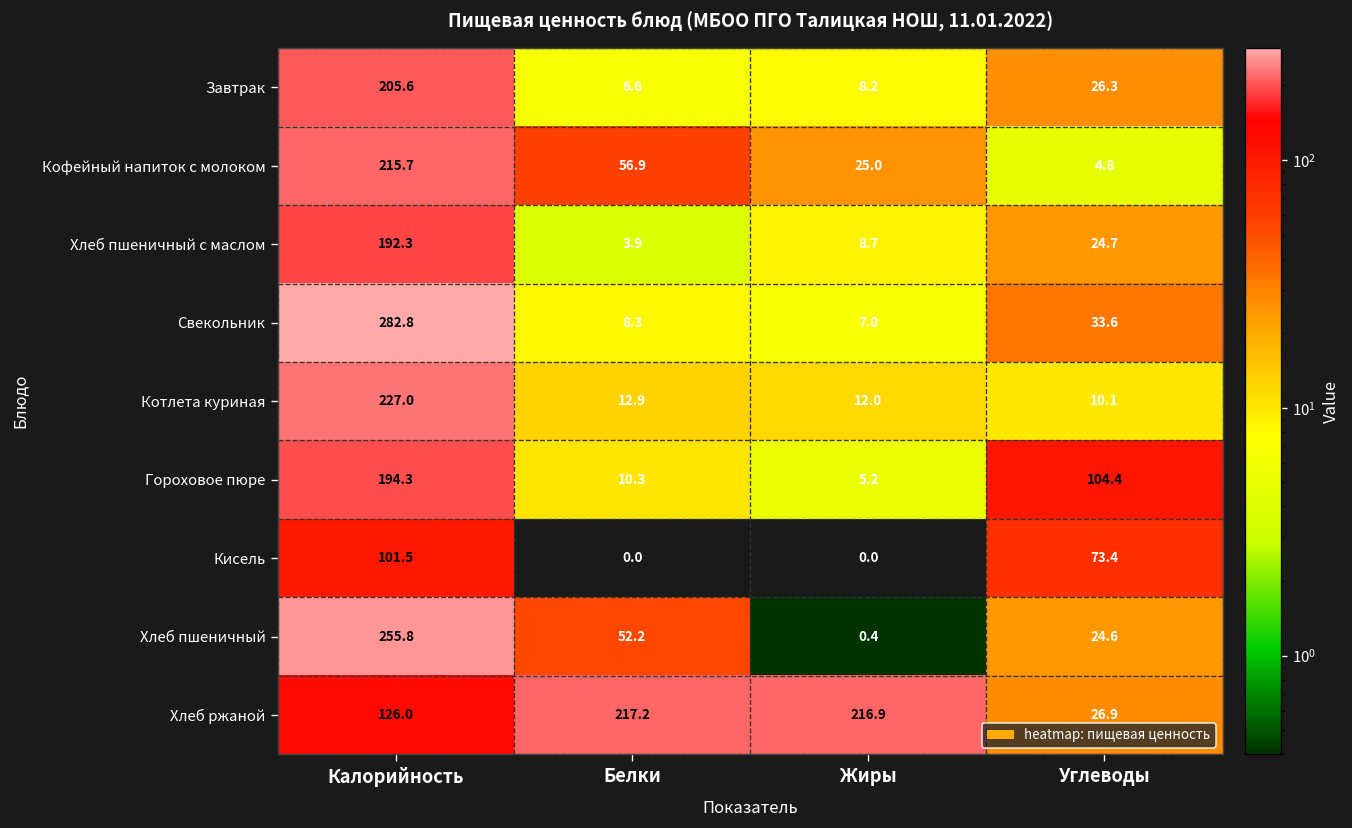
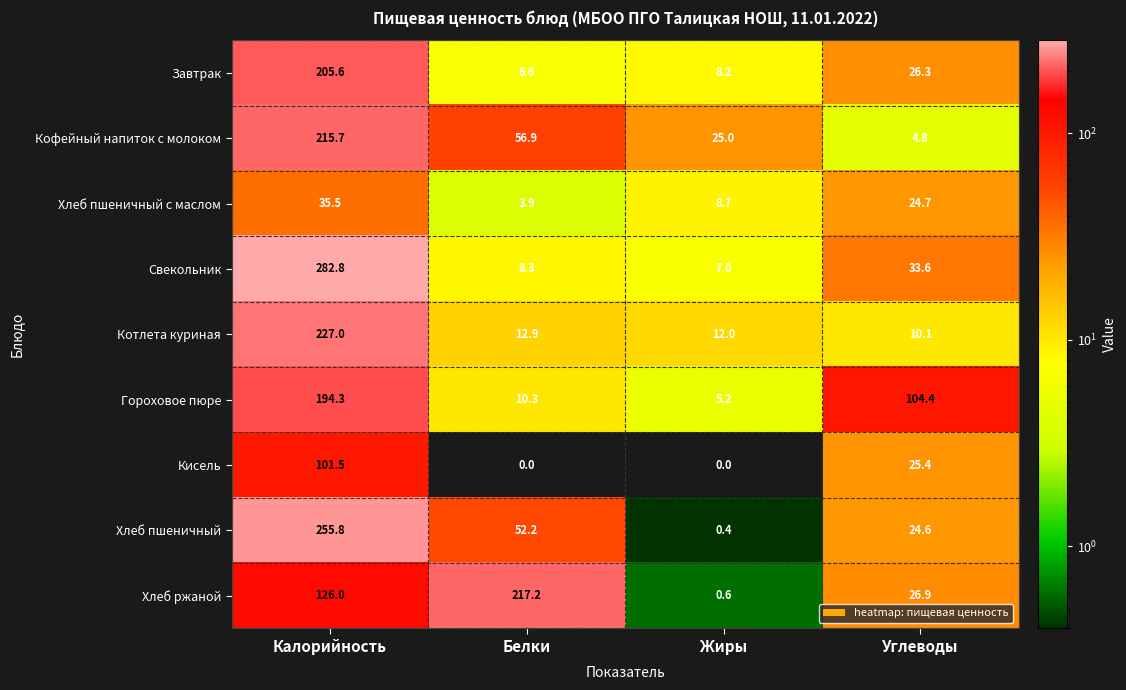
Хлеб пшеничный с маслом, Калорийность: 192.3 -> 35.5
Кисель, Углеводы: 73.4 -> 25.4
Хлеб ржаной, Жиры: 216.9 -> 0.6
